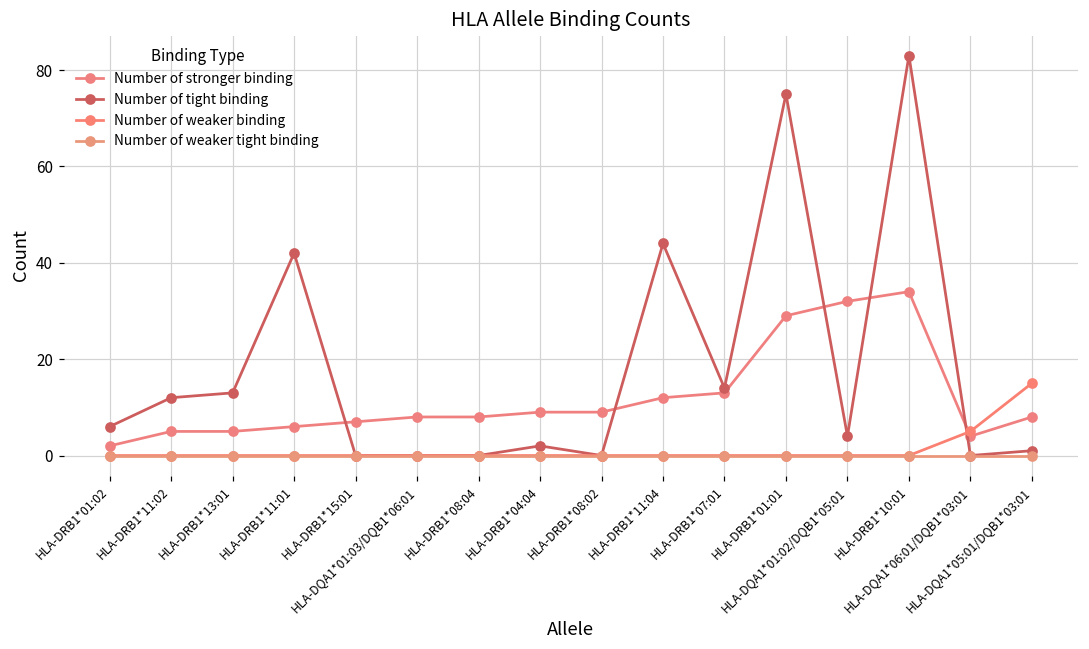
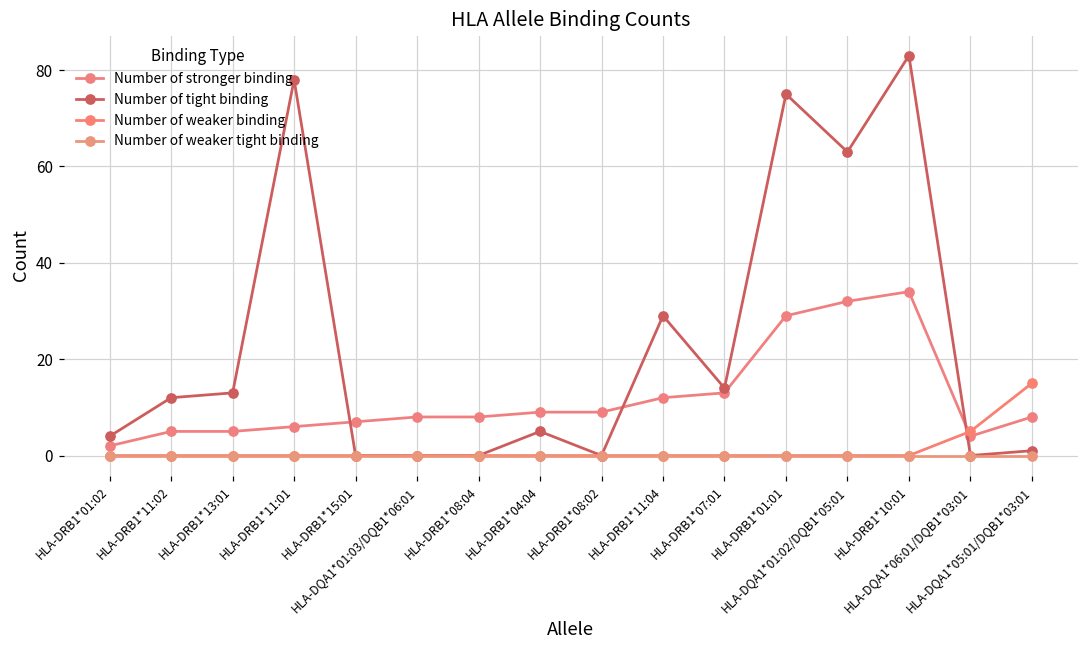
Number of tight binding, HLA-DRB1*01:02: 6 -> 4
Number of tight binding, HLA-DRB1*11:01: 42 -> 78
Number of tight binding, HLA-DRB1*04:04: 2 -> 5
Number of tight binding, HLA-DRB1*11:04: 44 -> 29
Number of tight binding, HLA-DQA1*01:02/DQB1*05:01: 4 -> 63
